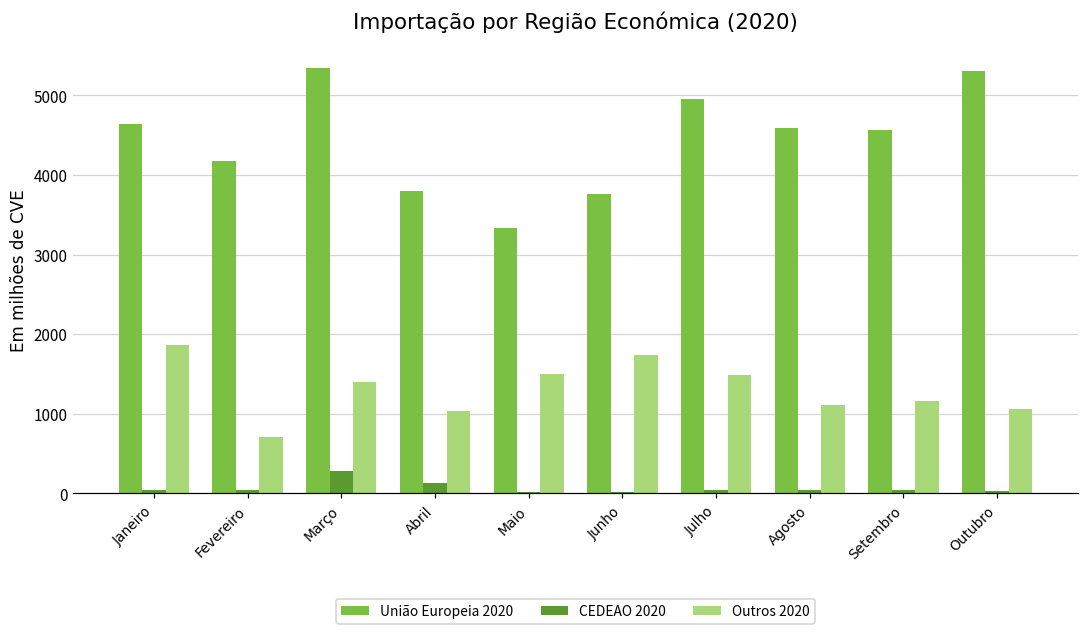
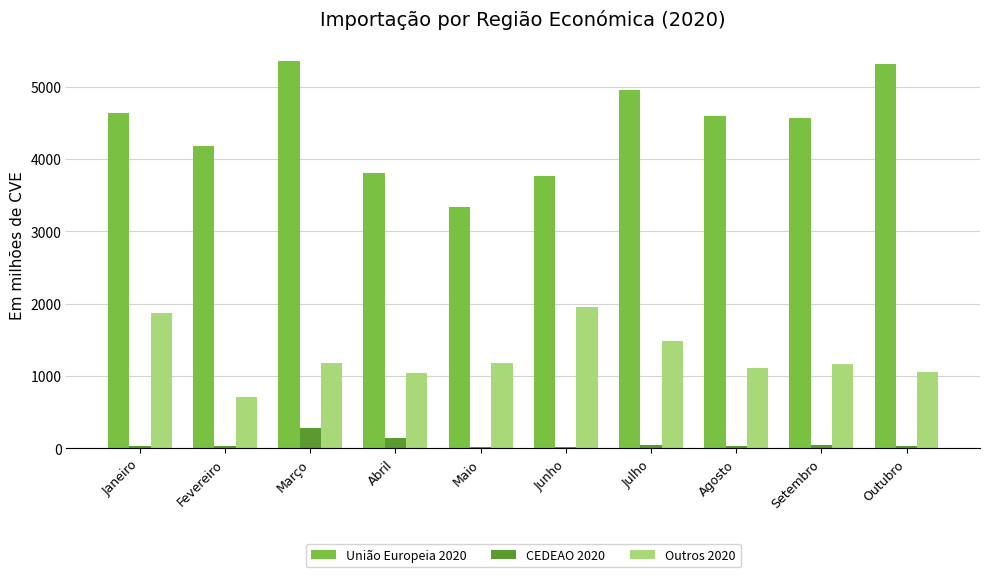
Outros 2020, Março: 1400 -> 1200
Outros 2020, Maio: 1500 -> 1200
Outros 2020, Junho: 1700 -> 2000
